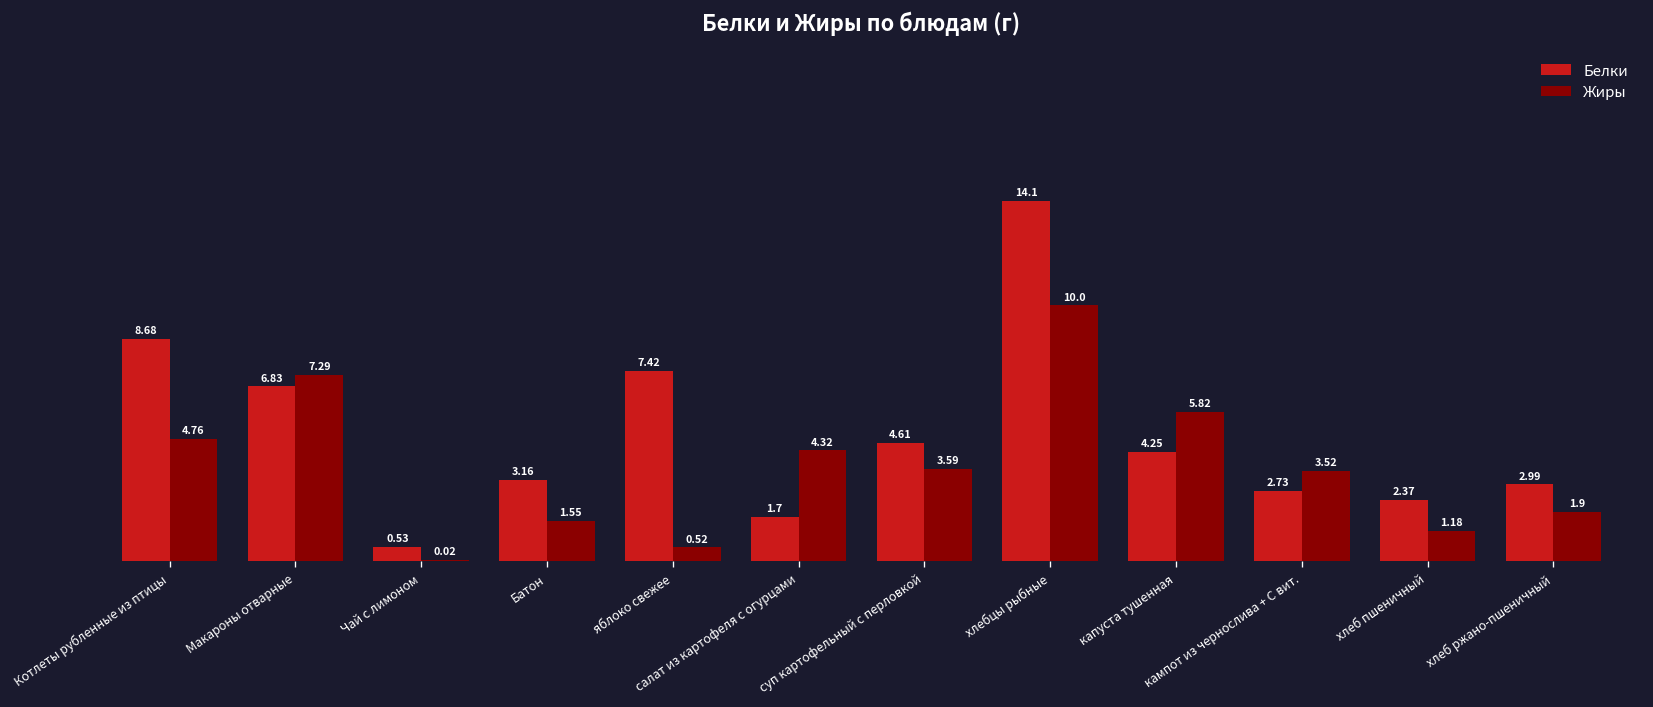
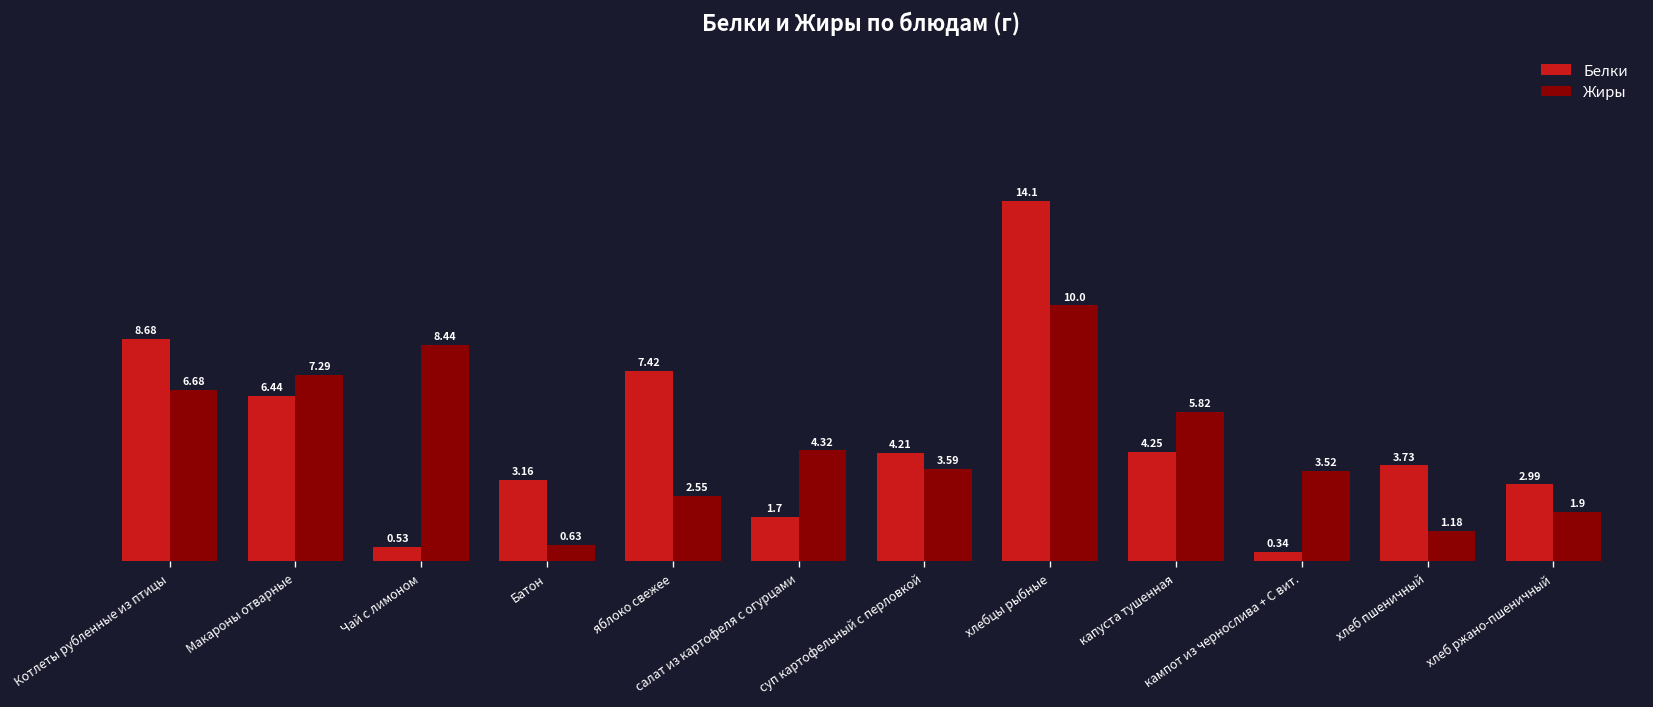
Жиры, Котлеты рубленные из птицы: 4.76 -> 6.68
Белки, Макароны отварные: 6.83 -> 6.44
Жиры, Чай с лимоном: 0.02 -> 8.44
Жиры, Батон: 1.55 -> 0.63
Жиры, яблоко свежее: 0.52 -> 2.55
Белки, суп картофельный с перловкой: 4.61 -> 4.21
Белки, кампот из чернослива + С вит.: 2.73 -> 0.34
Белки, хлеб пшеничный: 2.37 -> 3.73
